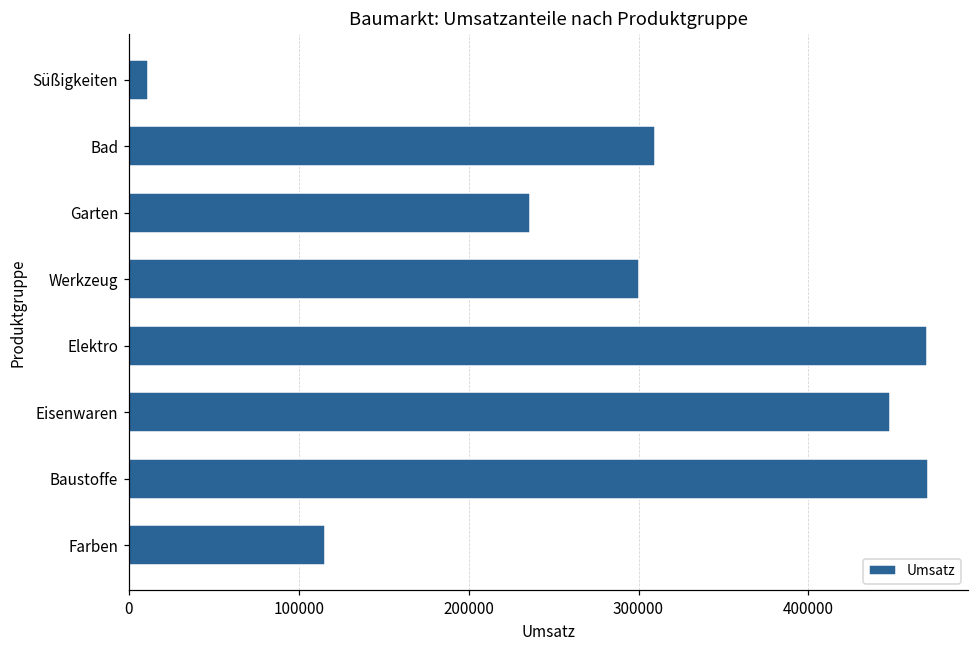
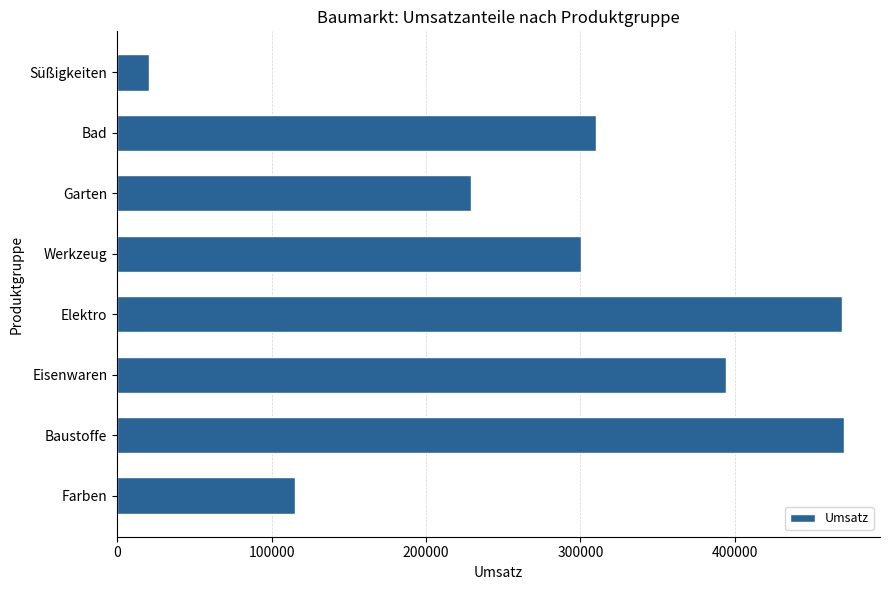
Süßigkeiten: 11000 -> 21000
Garten: 236000 -> 229000
Eisenwaren: 448000 -> 394000
